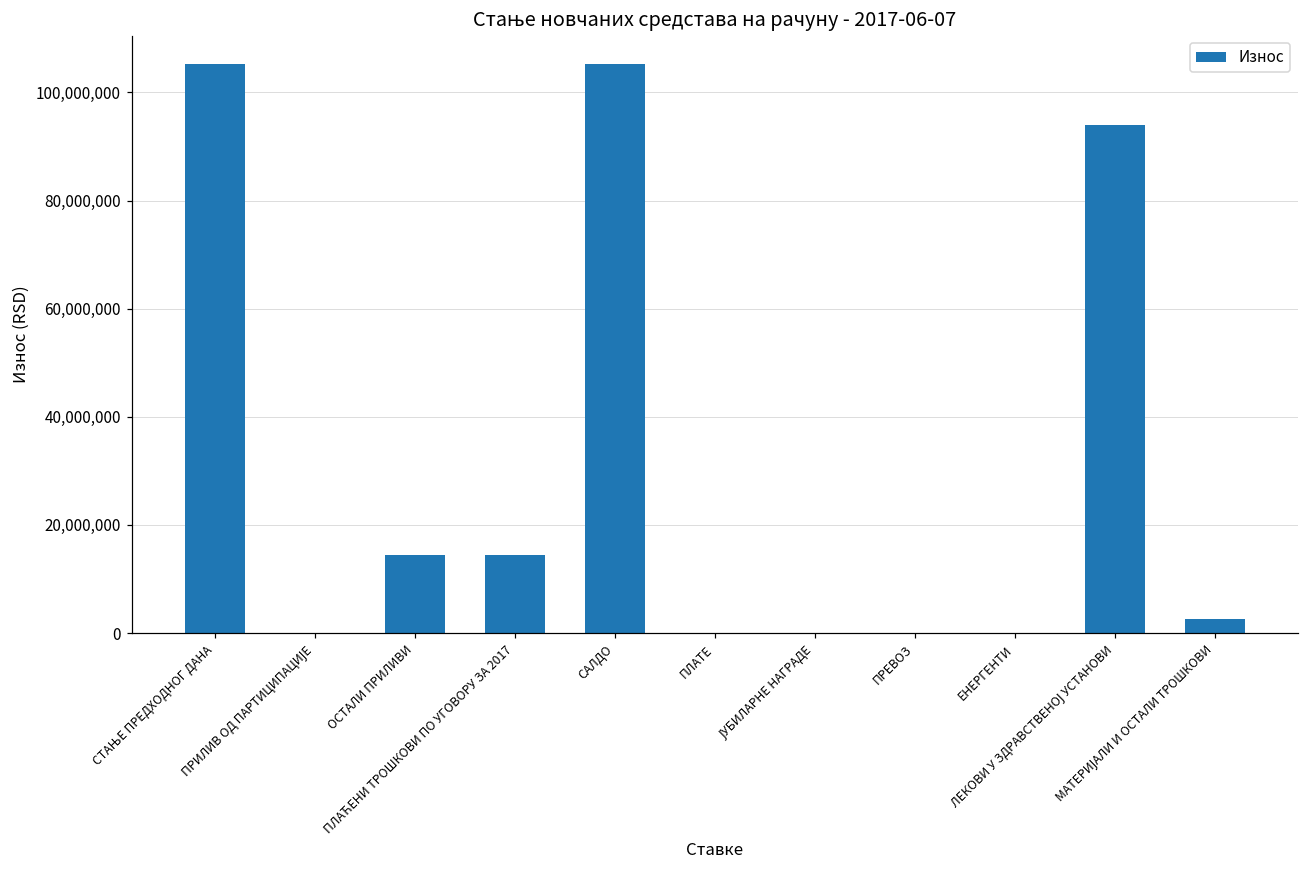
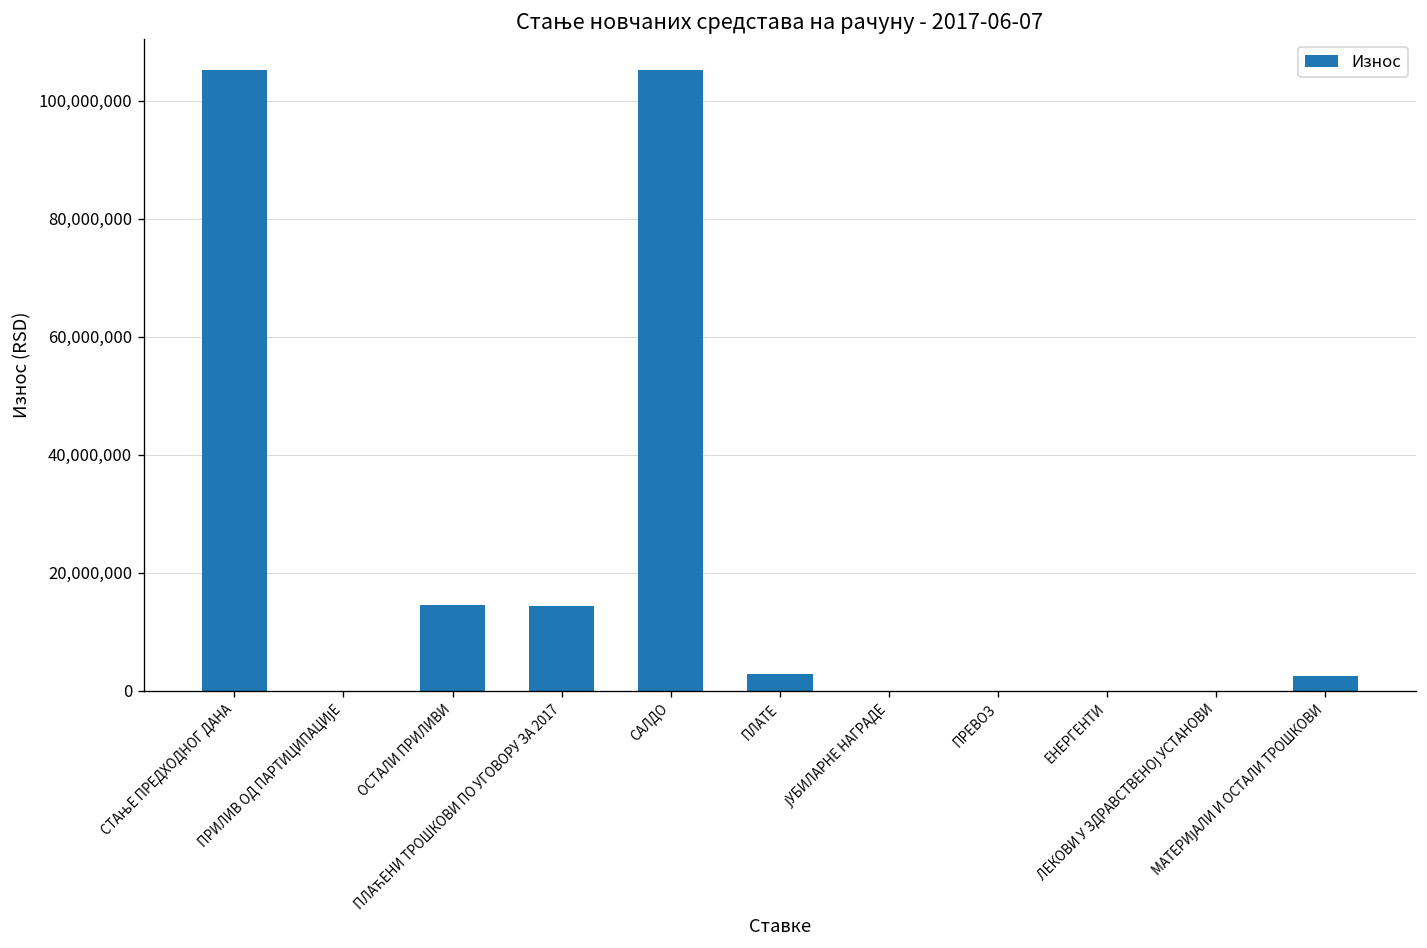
ПЛАТЕ: 0 -> 3,000,000
ЛЕКОВИ У ЗДРАВСТВЕНОЈ УСТАНОВИ: 94,000,000 -> 0
